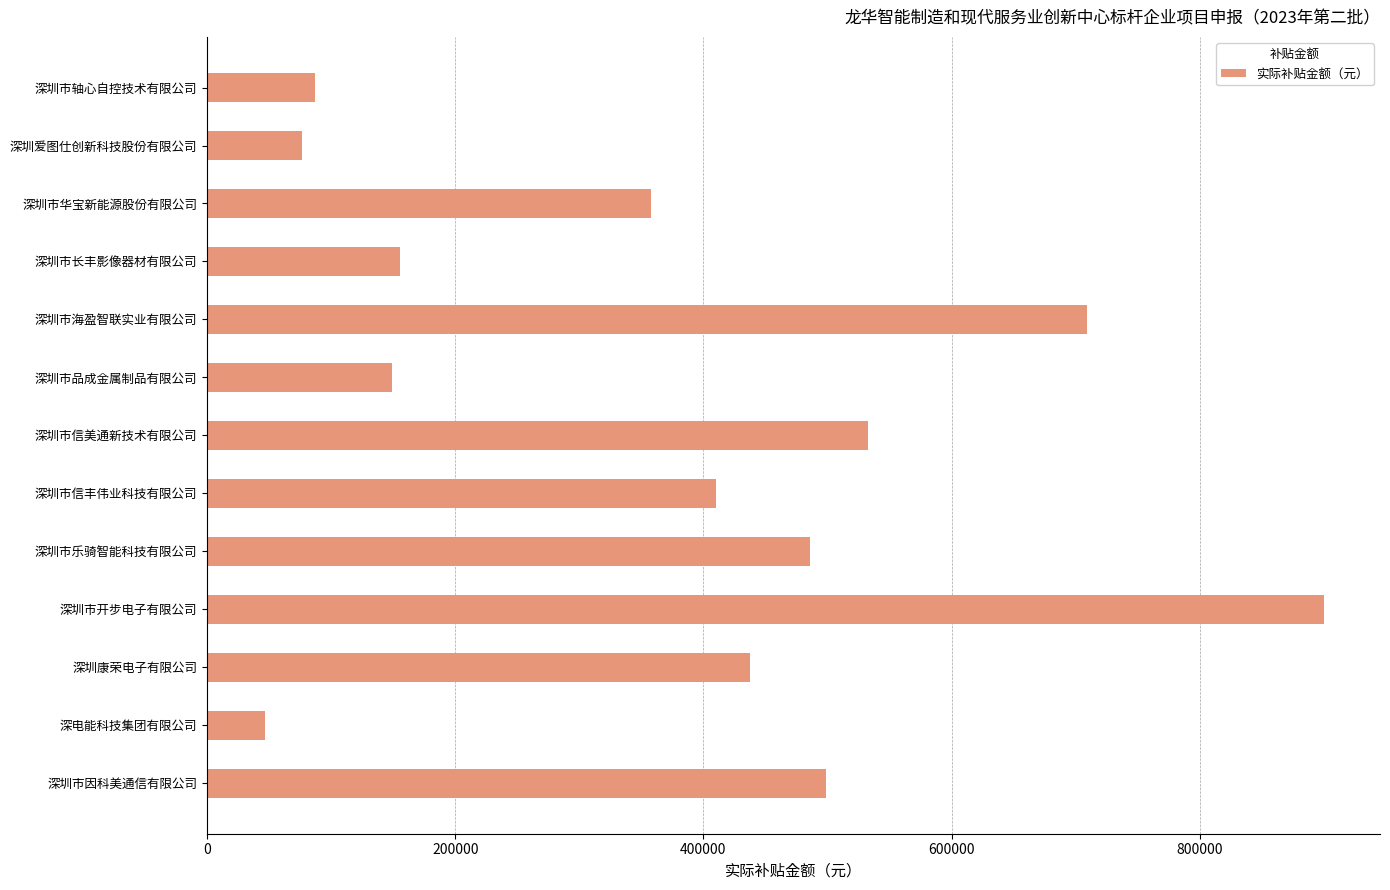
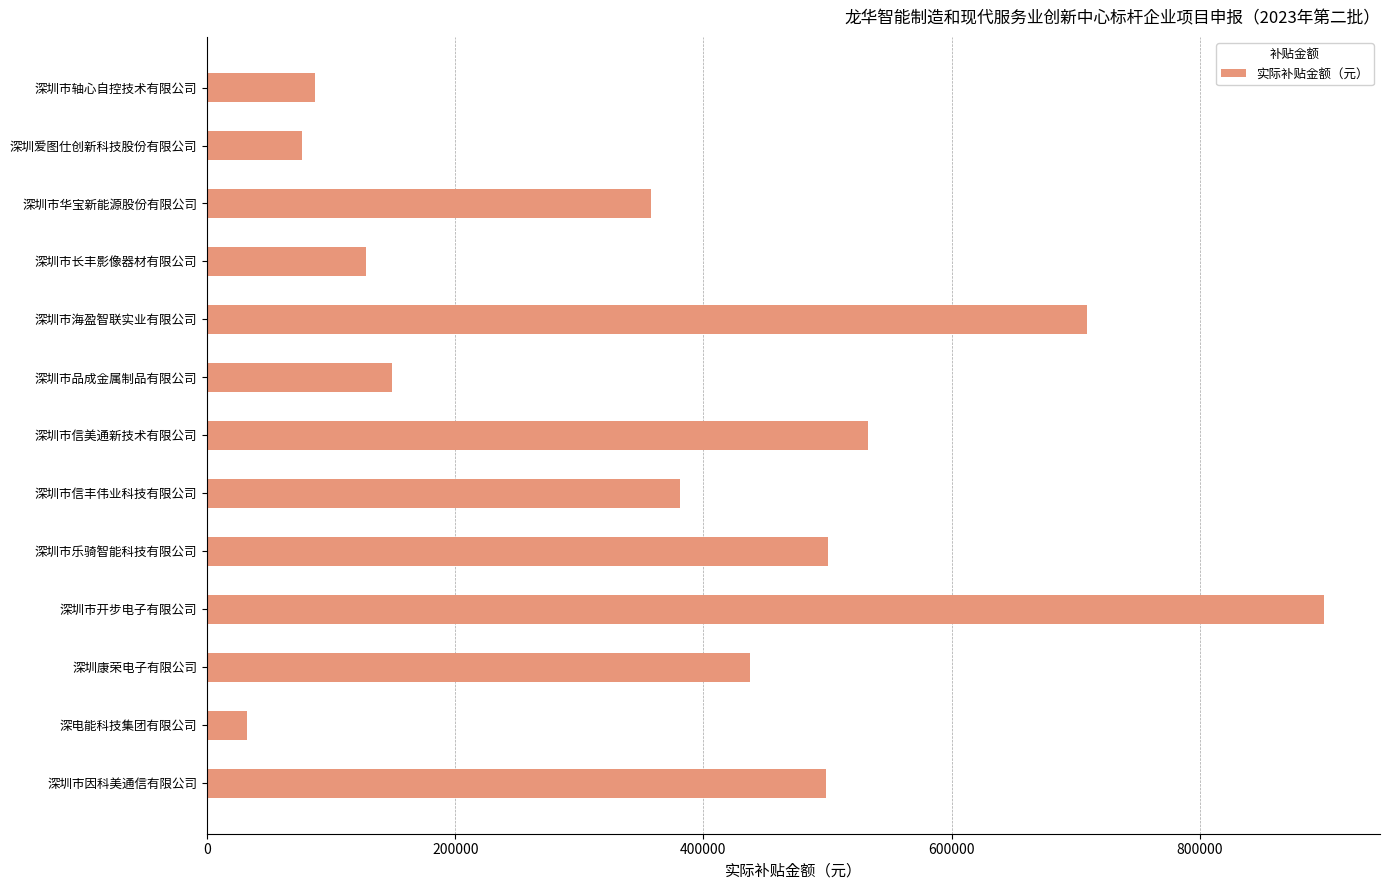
深圳市长丰影像器材有限公司: 156000 -> 128000
深圳市信丰伟业科技有限公司: 410000 -> 381000
深圳市乐骑智能科技有限公司: 486000 -> 500000
深电能科技集团有限公司: 46000 -> 32000
